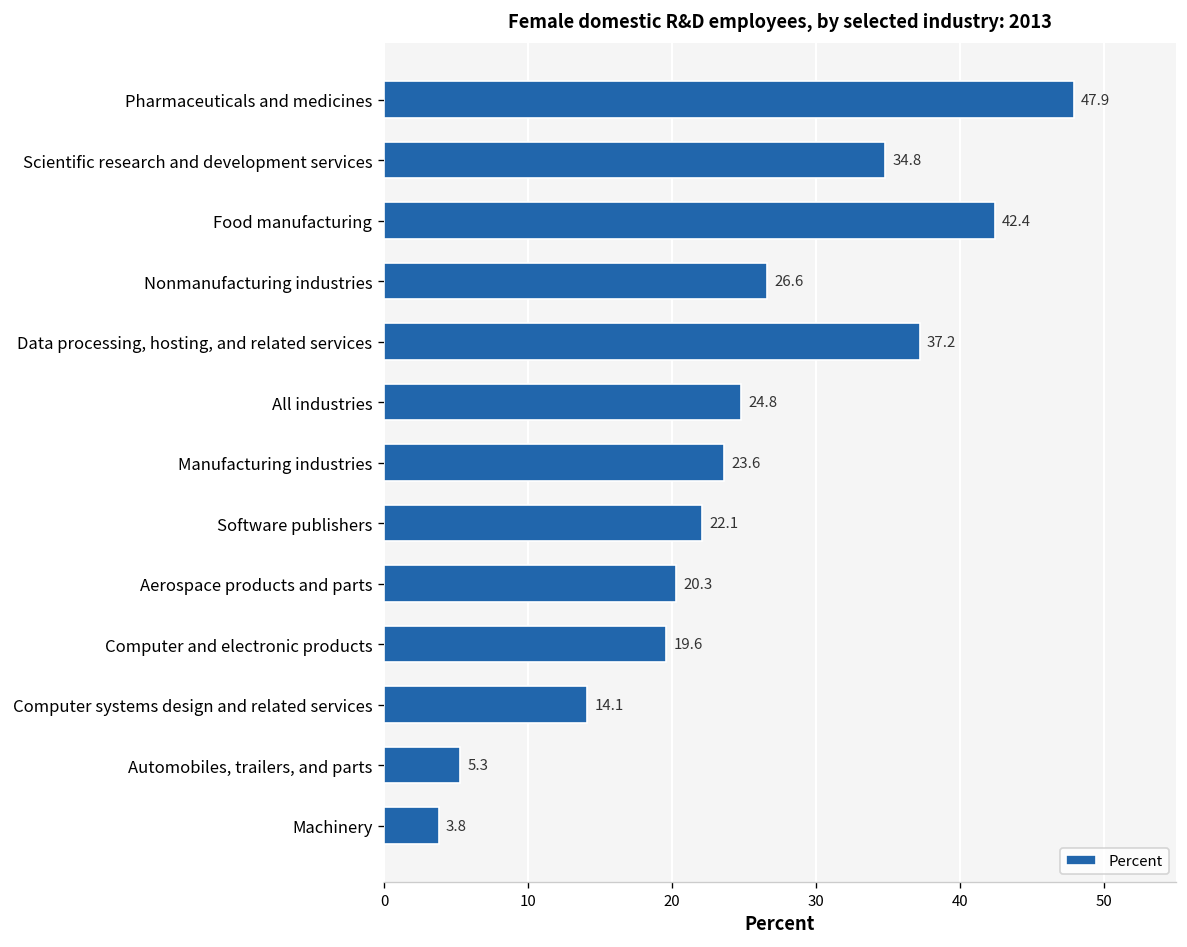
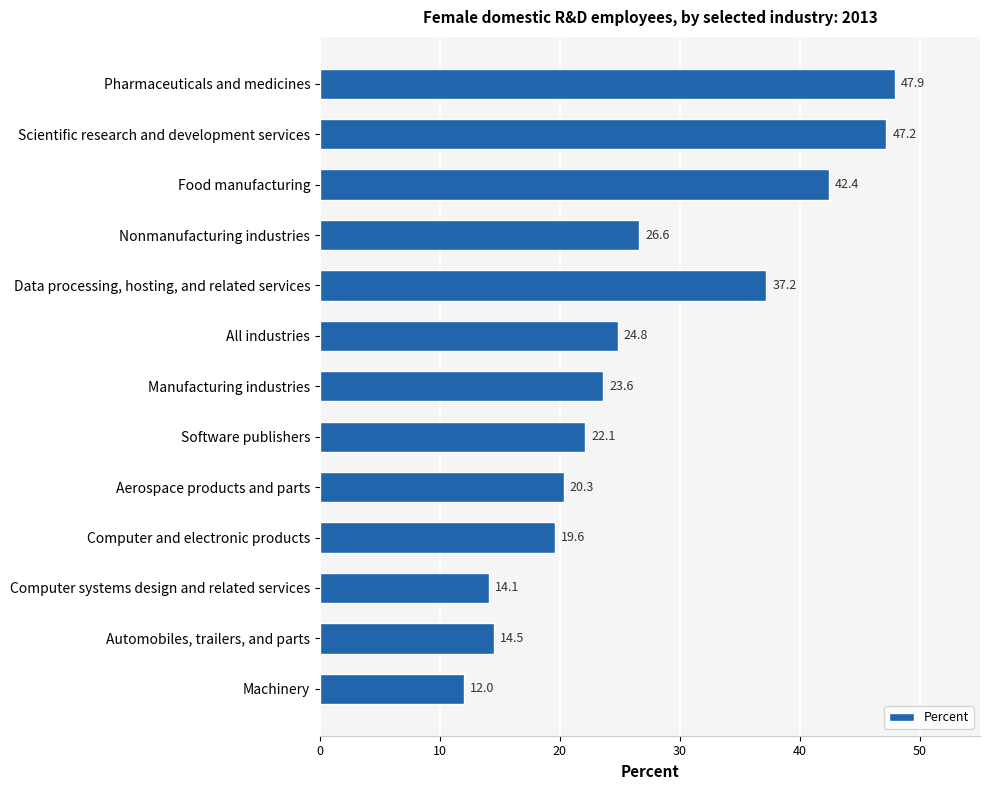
Scientific research and development services: 34.8 -> 47.2
Automobiles, trailers, and parts: 5.3 -> 14.5
Machinery: 3.8 -> 12.0
